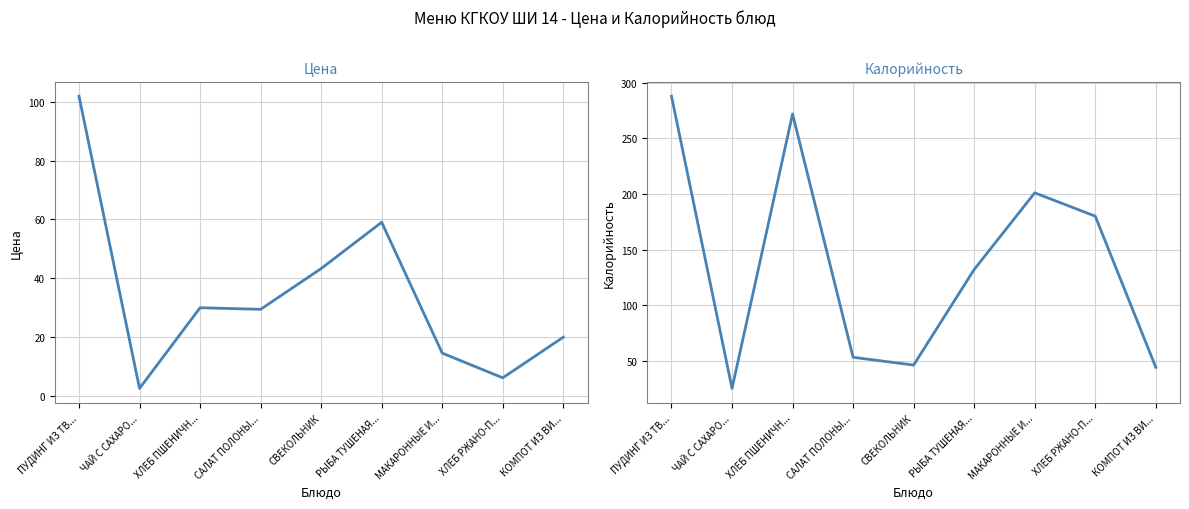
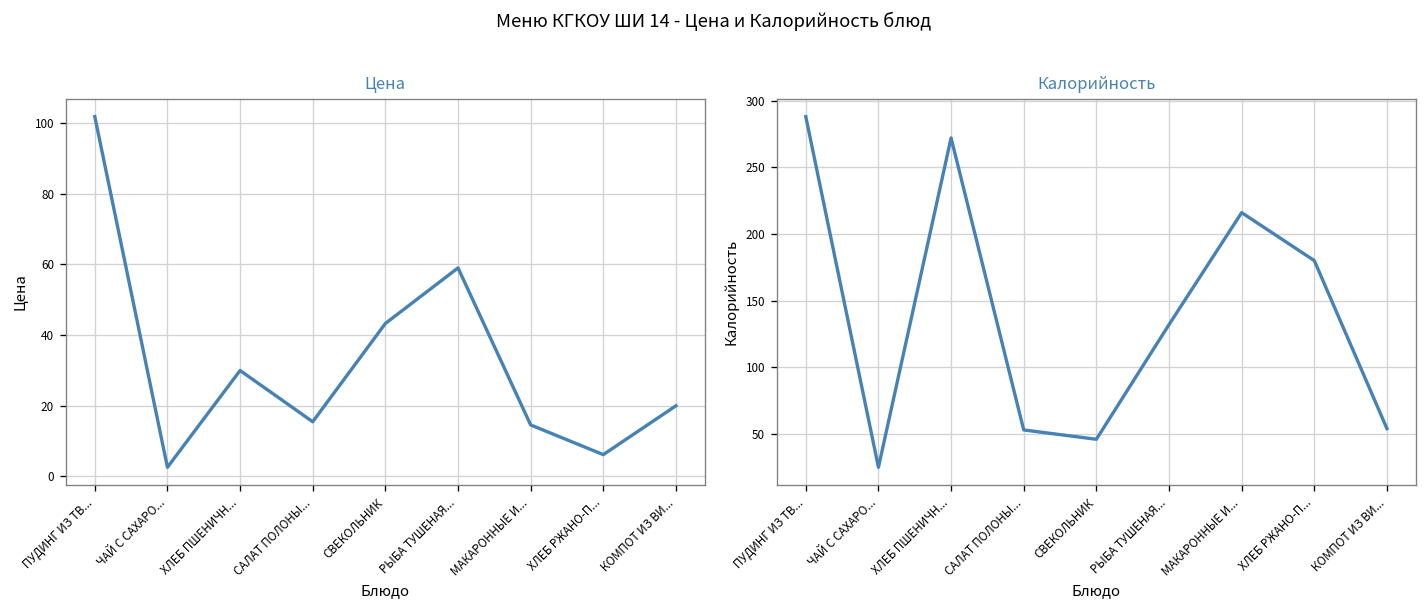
Цена, САЛАТ ПОЛОНЫ...: 29 -> 15
Калорийность, МАКАРОННЫЕ И...: 201 -> 216
Калорийность, КОМПОТ ИЗ ВИ...: 44 -> 54
